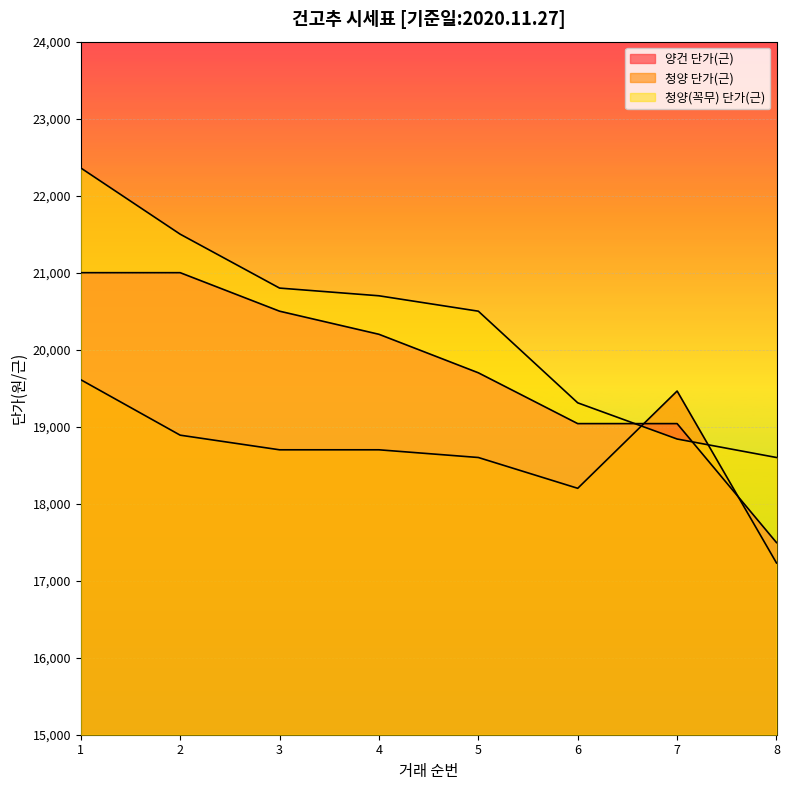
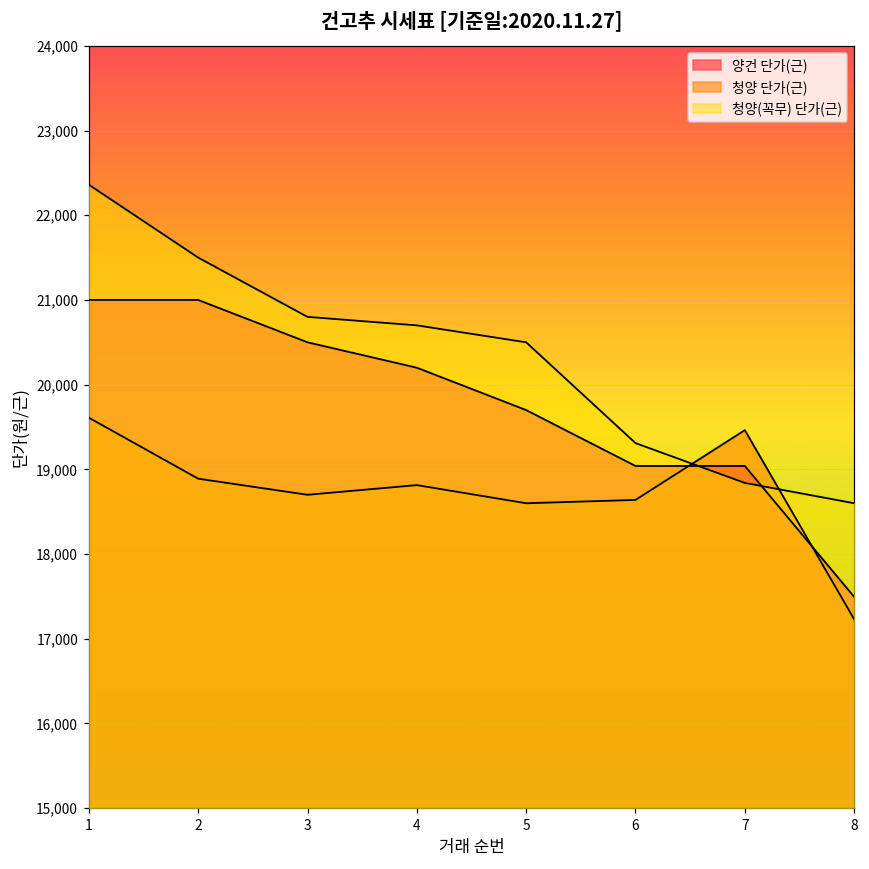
청양 단가(근), 4: 18,700 -> 18,800
청양 단가(근), 6: 18,200 -> 18,600
